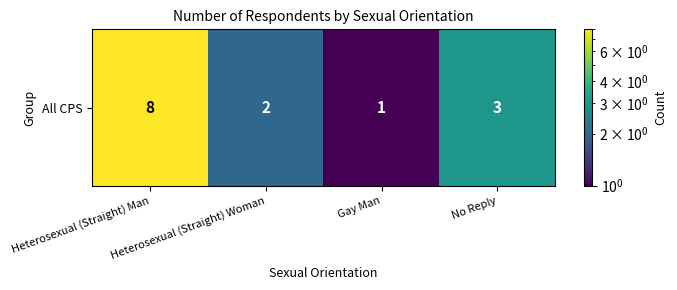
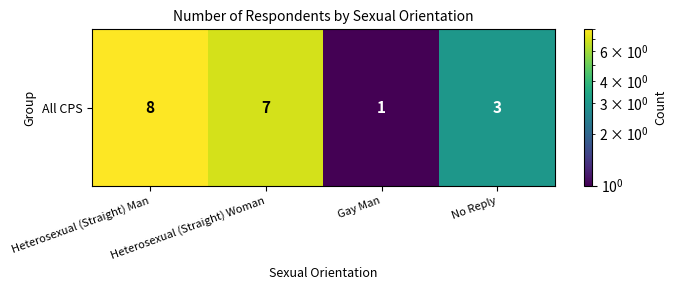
All CPS, Heterosexual (Straight) Woman: 2 -> 7
